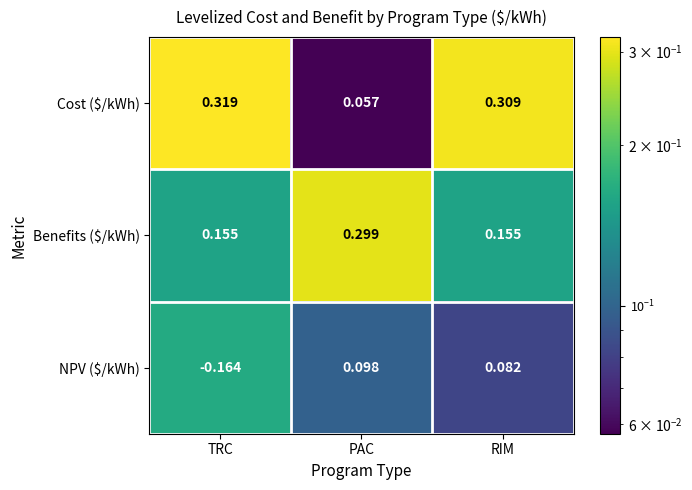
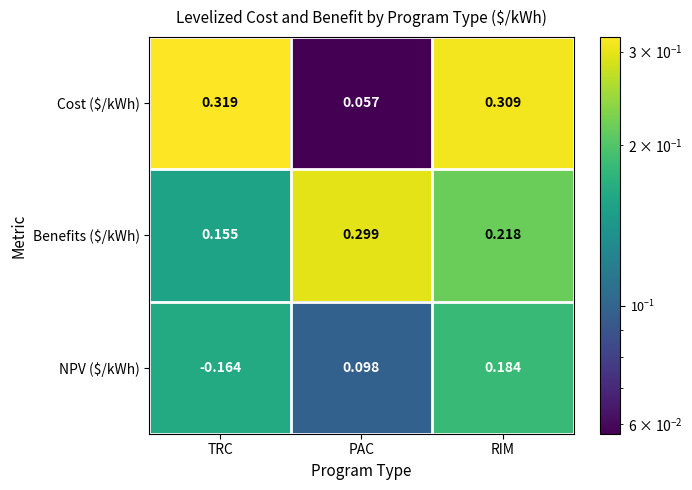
Benefits ($/kWh), RIM: 0.155 -> 0.218
NPV ($/kWh), RIM: 0.082 -> 0.184
